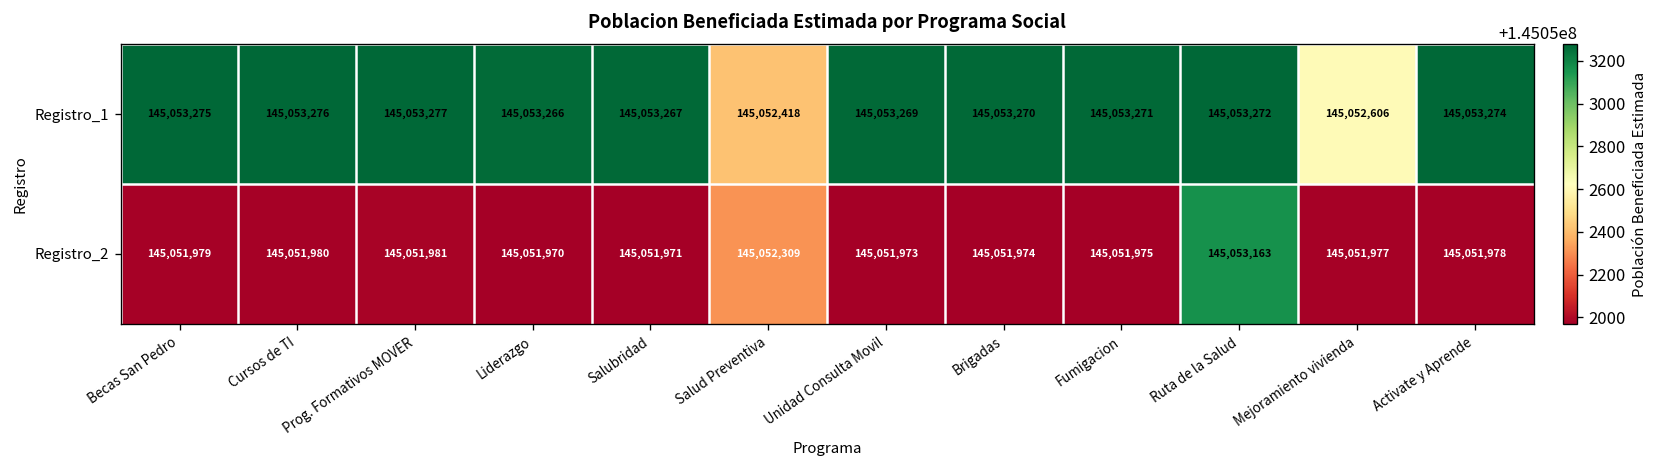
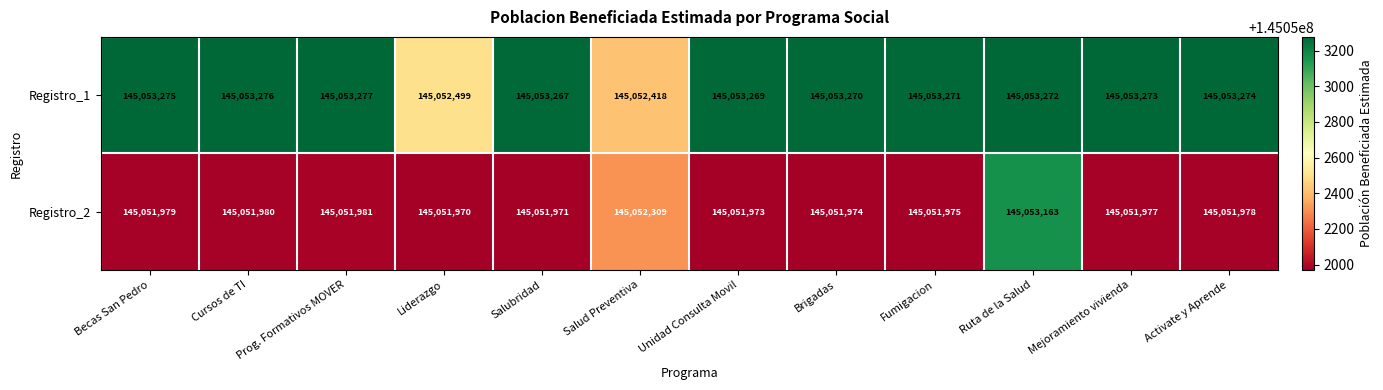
Registro_1, Liderazgo: 145,053,266 -> 145,052,499
Registro_1, Mejoramiento vivienda: 145,052,606 -> 145,053,273
